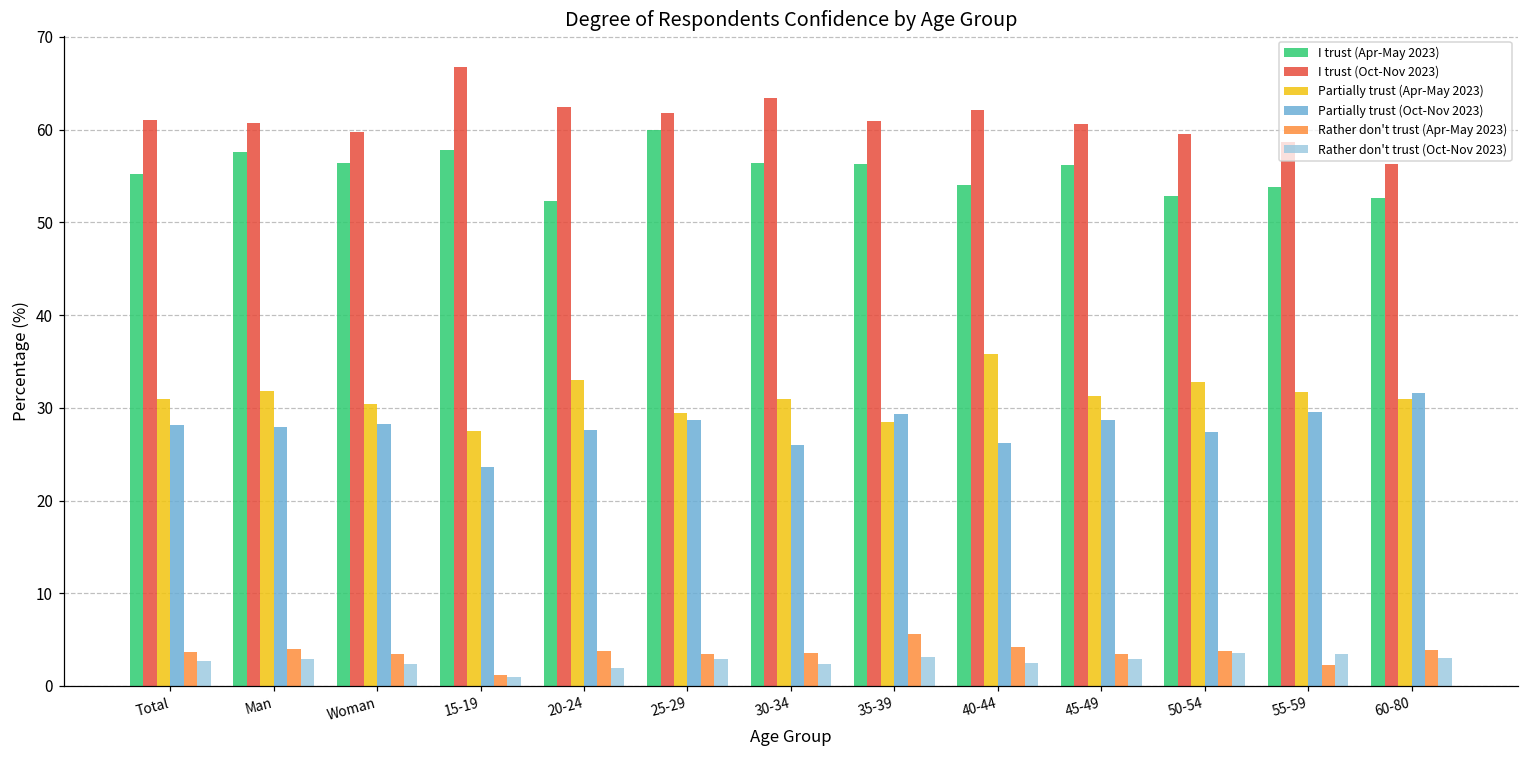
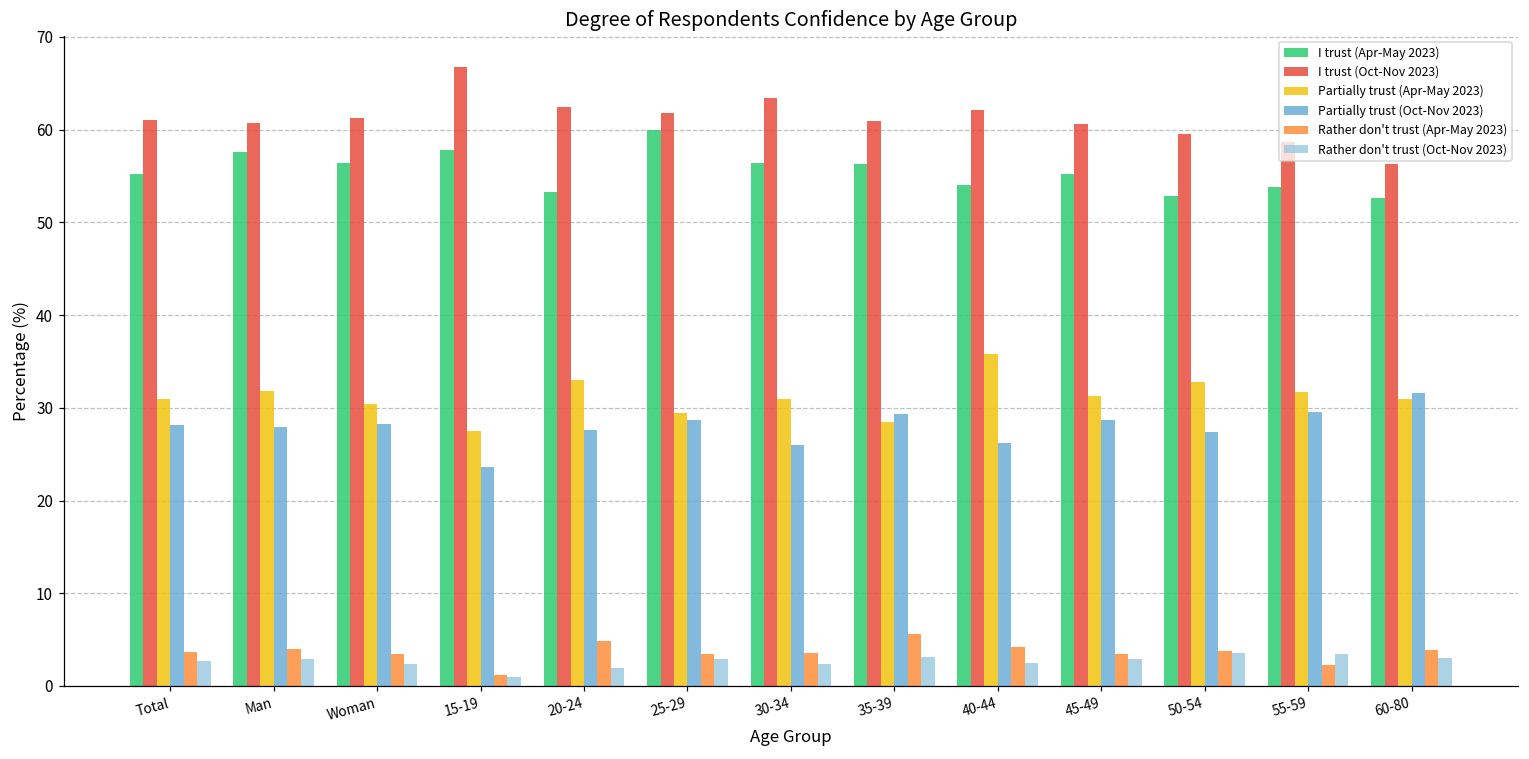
I trust (Oct-Nov 2023), Woman: 60 -> 61
I trust (Apr-May 2023), 20-24: 52 -> 53
Rather don't trust (Apr-May 2023), 20-24: 4 -> 5
I trust (Apr-May 2023), 45-49: 56 -> 55
